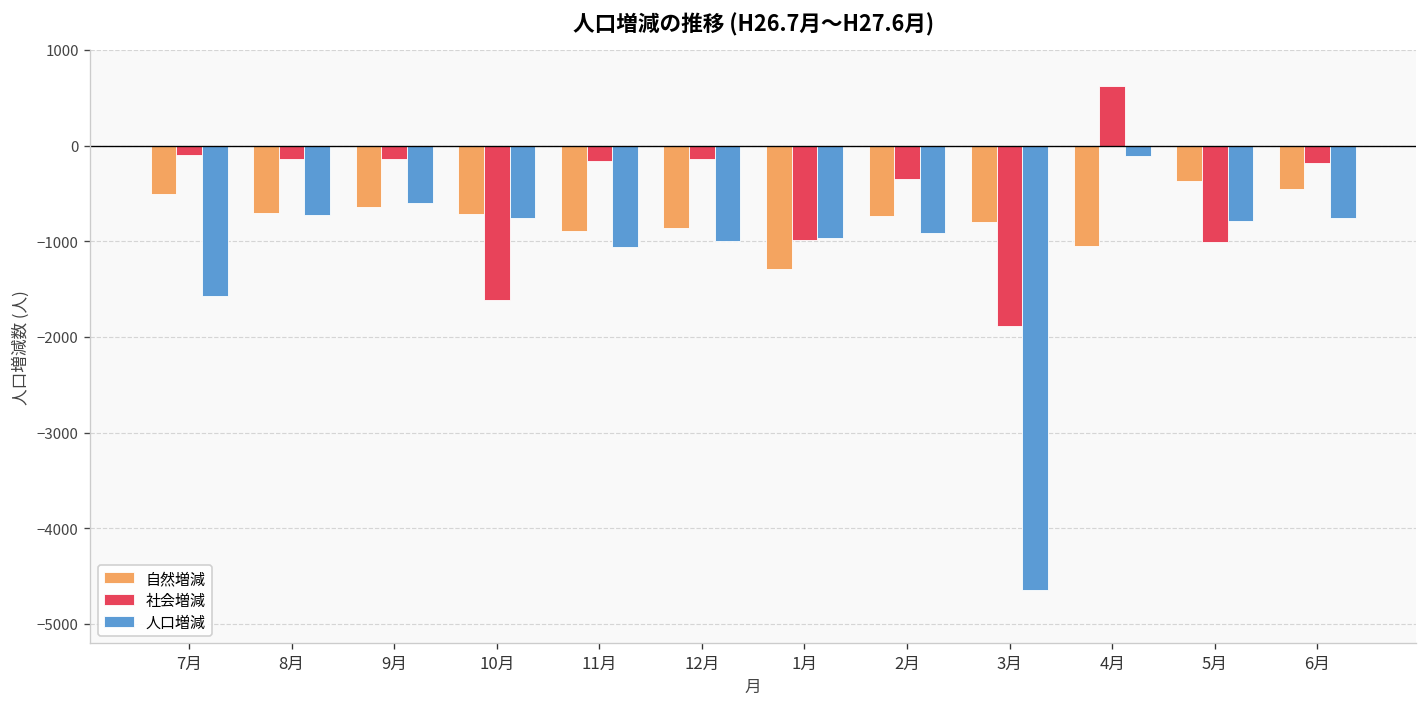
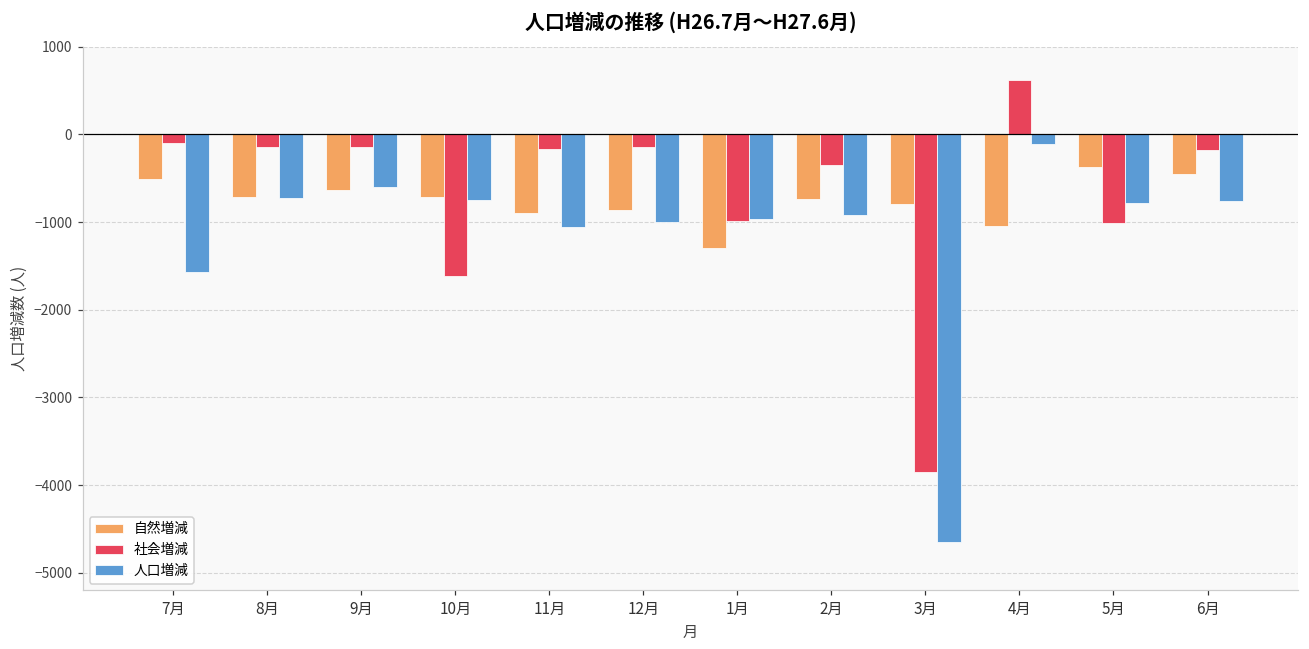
社会増減, 3月: -1900 -> -3900
